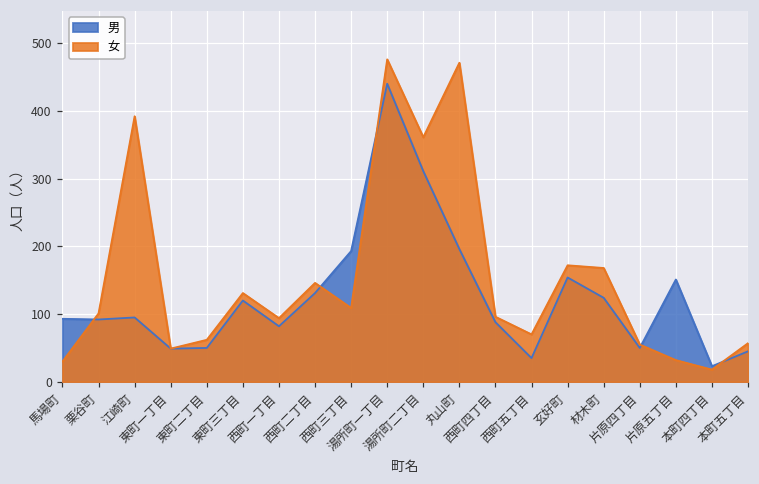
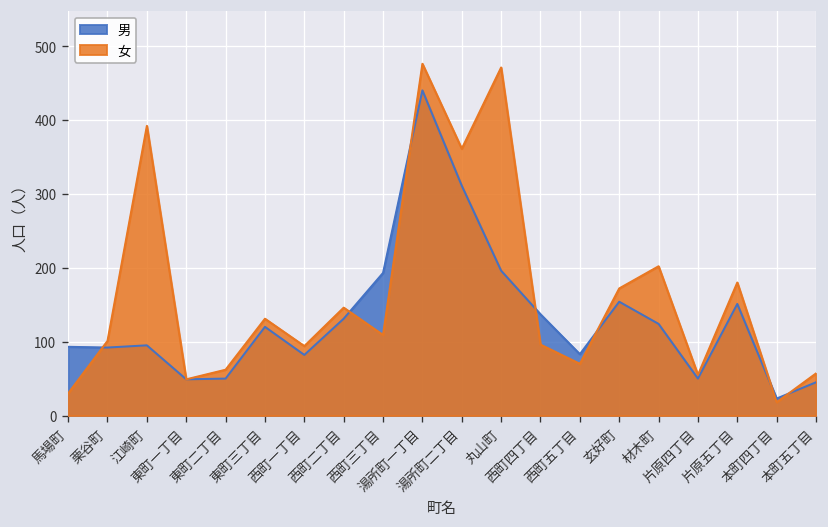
男, 西町四丁目: 90 -> 140
男, 西町五丁目: 40 -> 80
女, 材木町: 170 -> 200
女, 片原五丁目: 30 -> 180
